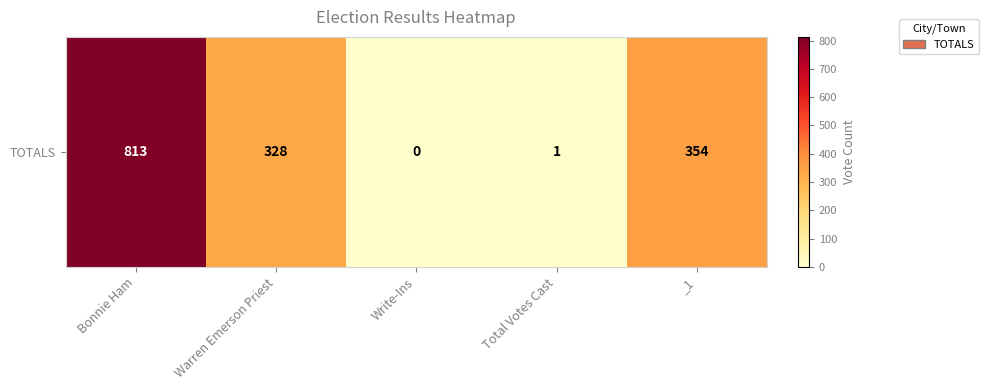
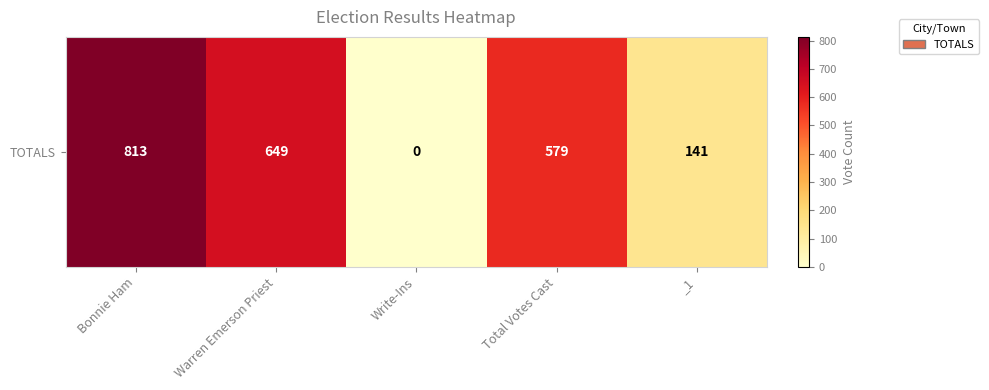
TOTALS, Warren Emerson Priest: 328 -> 649
TOTALS, Total Votes Cast: 1 -> 579
TOTALS, _1: 354 -> 141
